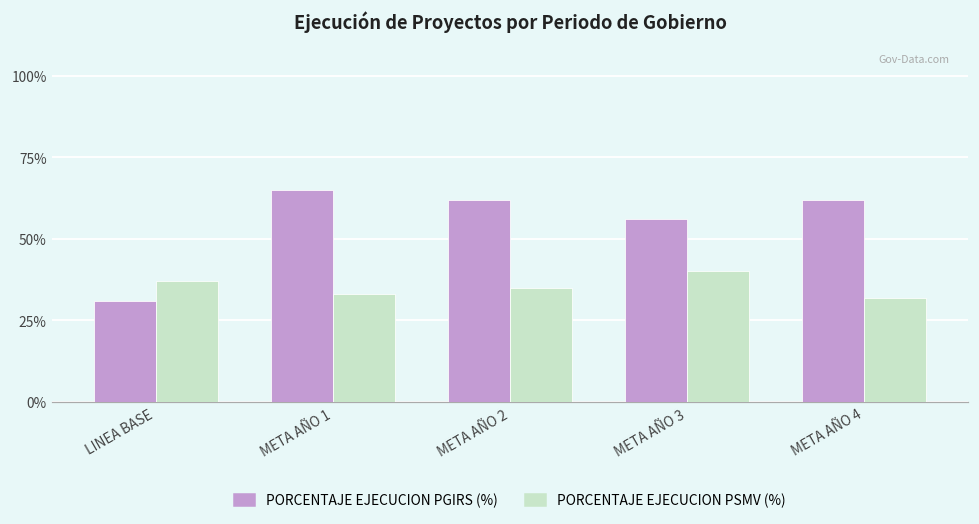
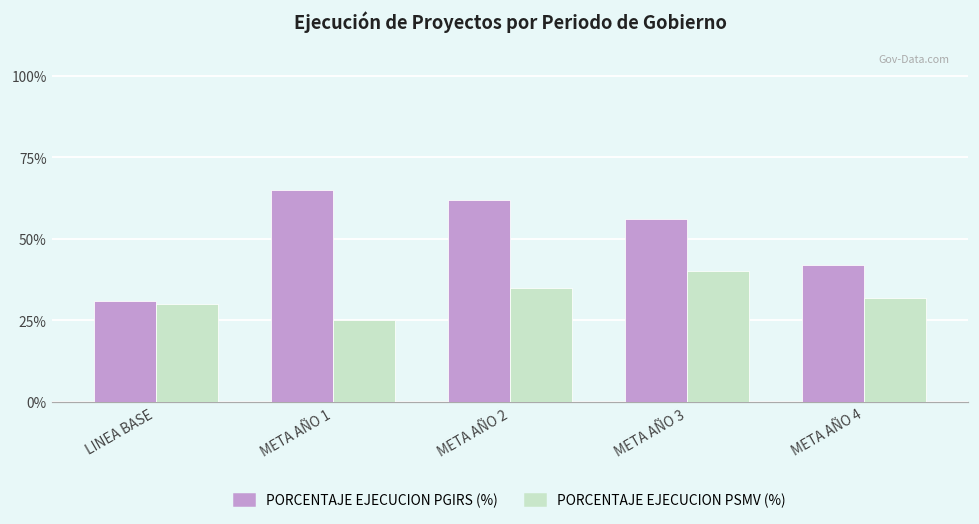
PORCENTAJE EJECUCION PSMV (%), LINEA BASE: 37% -> 30%
PORCENTAJE EJECUCION PSMV (%), META AÑO 1: 33% -> 25%
PORCENTAJE EJECUCION PGIRS (%), META AÑO 4: 62% -> 42%
